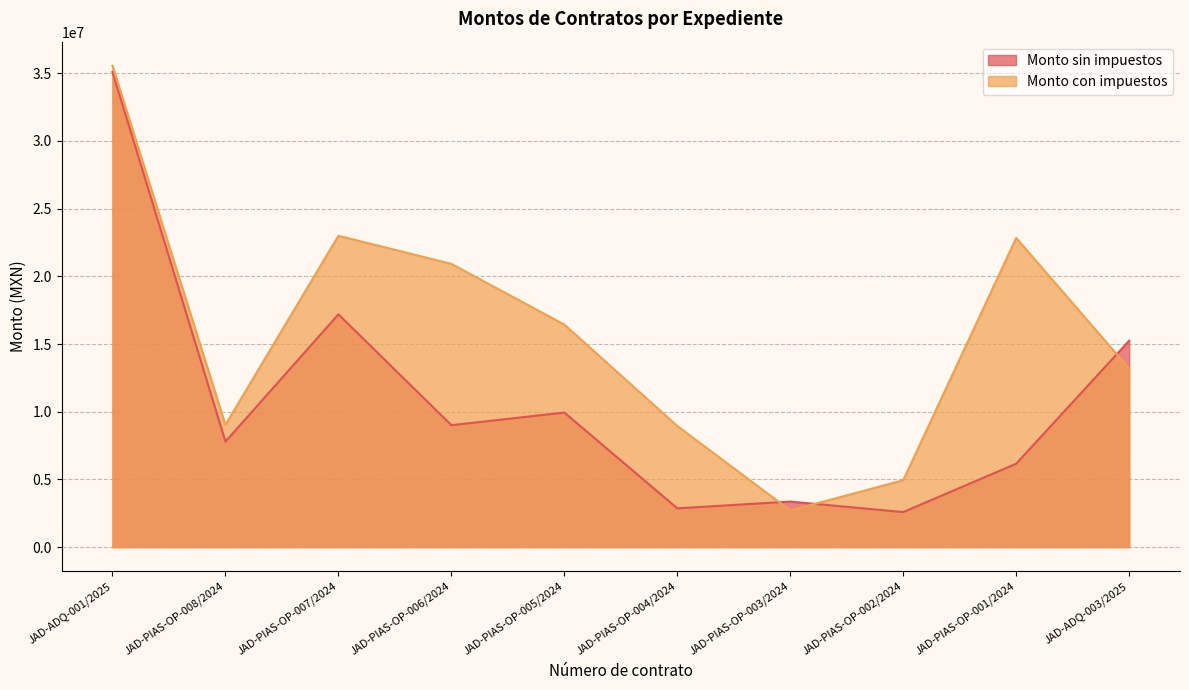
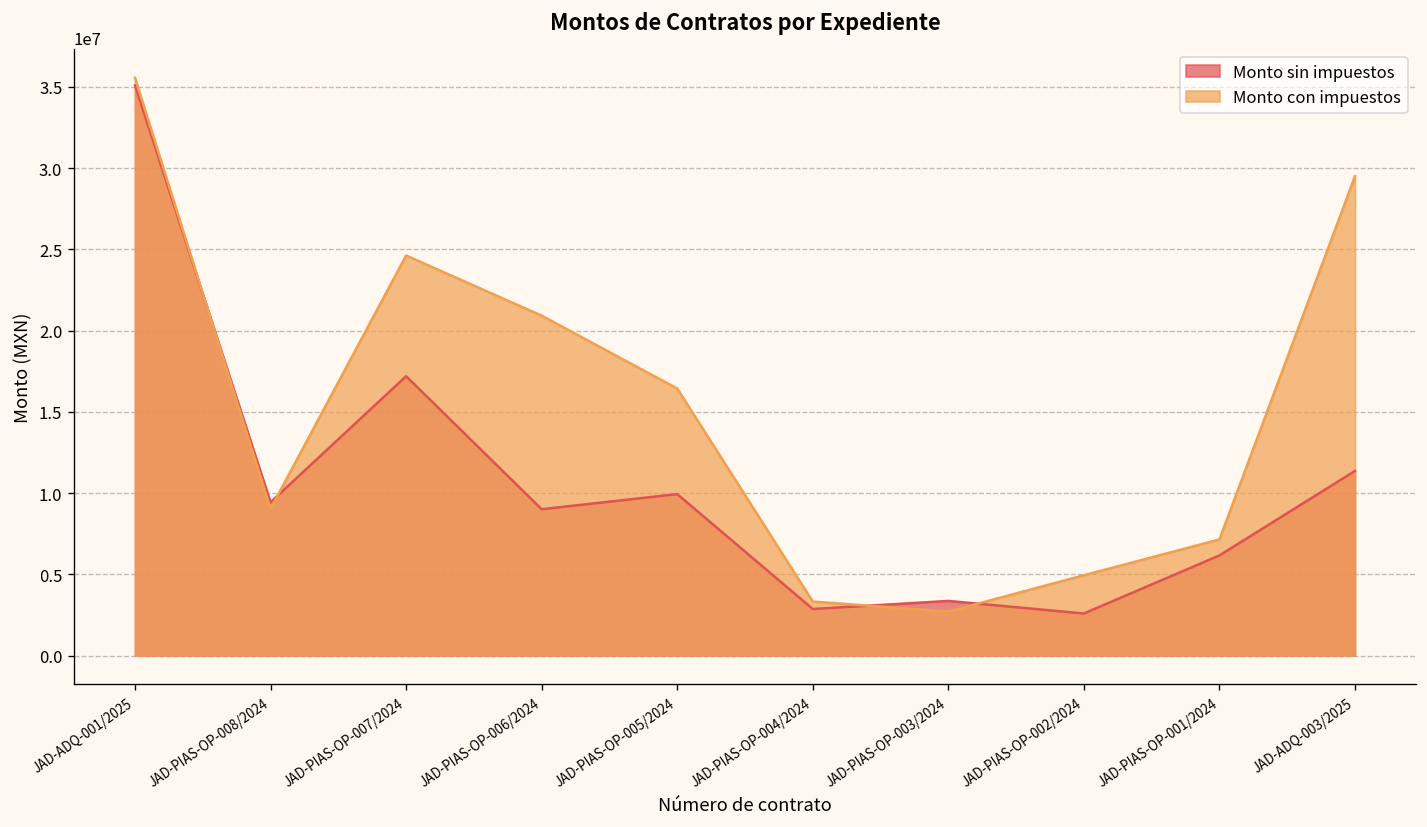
Monto sin impuestos, JAD-PIAS-OP-008/2024: 7800000 -> 9400000
Monto con impuestos, JAD-PIAS-OP-007/2024: 23000000 -> 24600000
Monto con impuestos, JAD-PIAS-OP-004/2024: 8900000 -> 3300000
Monto con impuestos, JAD-PIAS-OP-001/2024: 22800000 -> 7100000
Monto sin impuestos, JAD-ADQ-003/2025: 15200000 -> 11400000
Monto con impuestos, JAD-ADQ-003/2025: 13200000 -> 29500000
